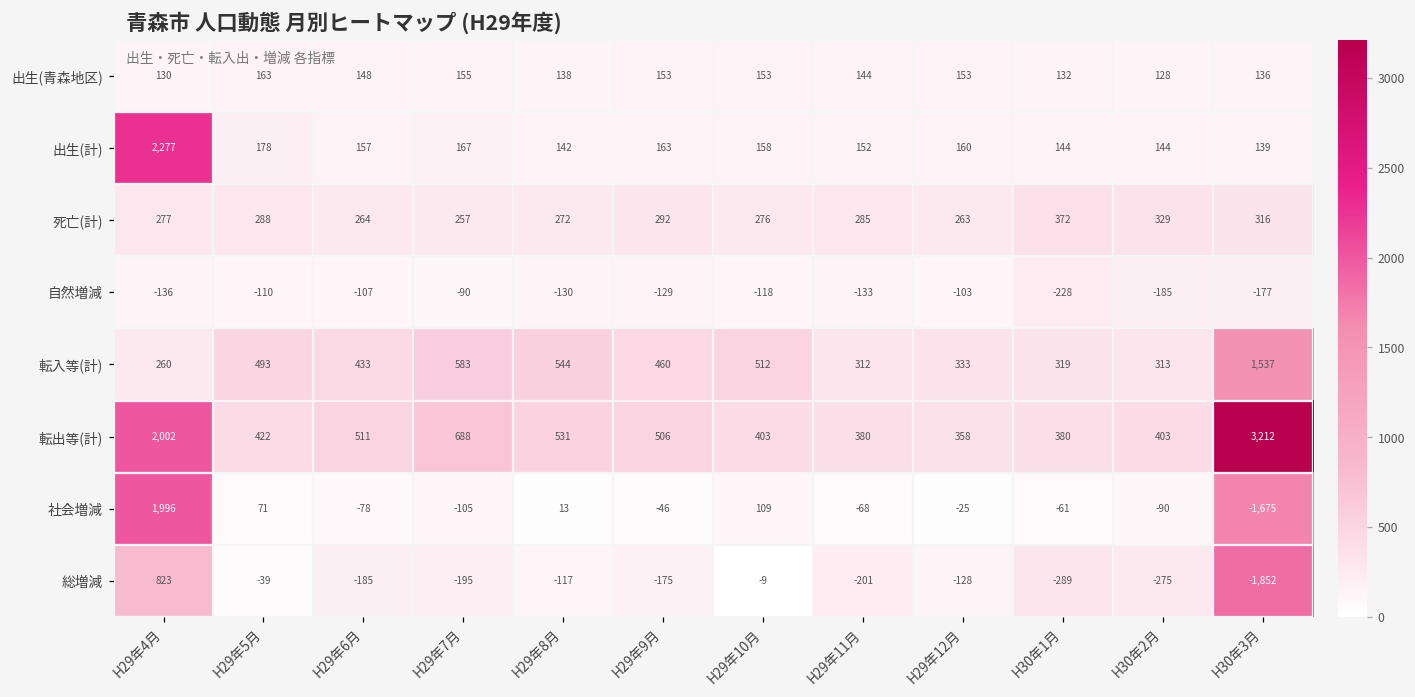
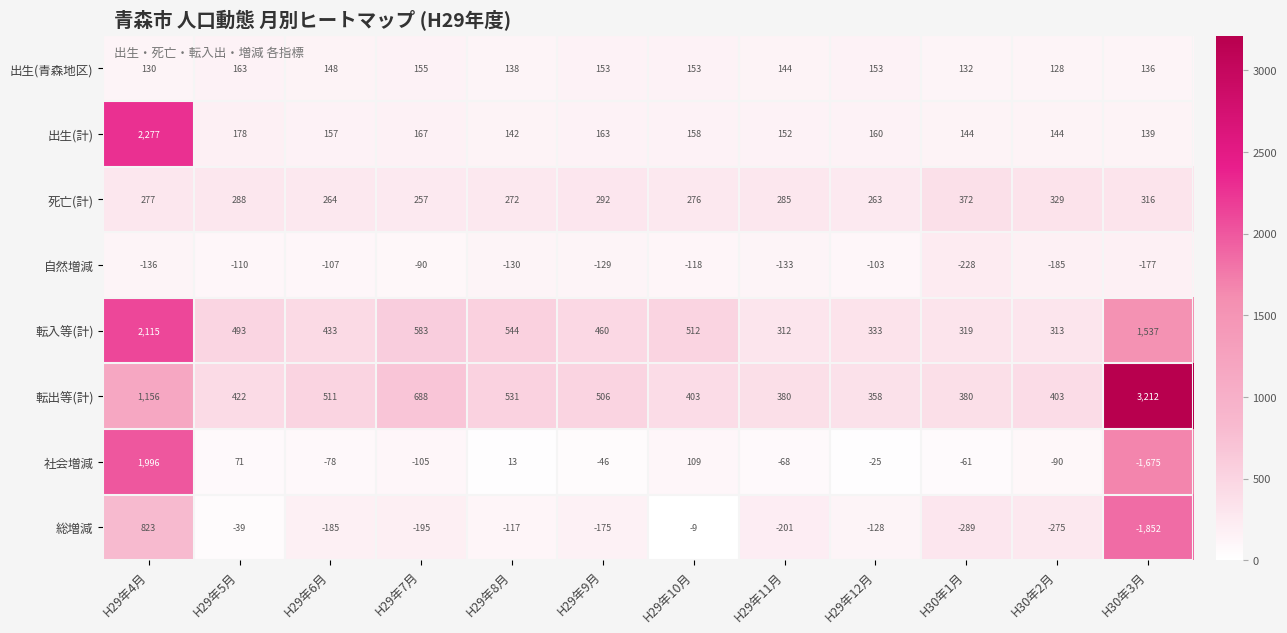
転入等(計), H29年4月: 260 -> 2,115
転出等(計), H29年4月: 2,002 -> 1,156
